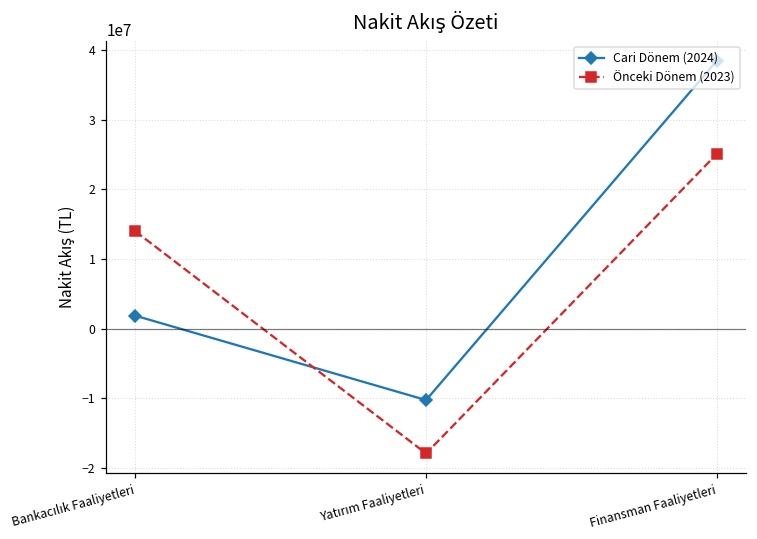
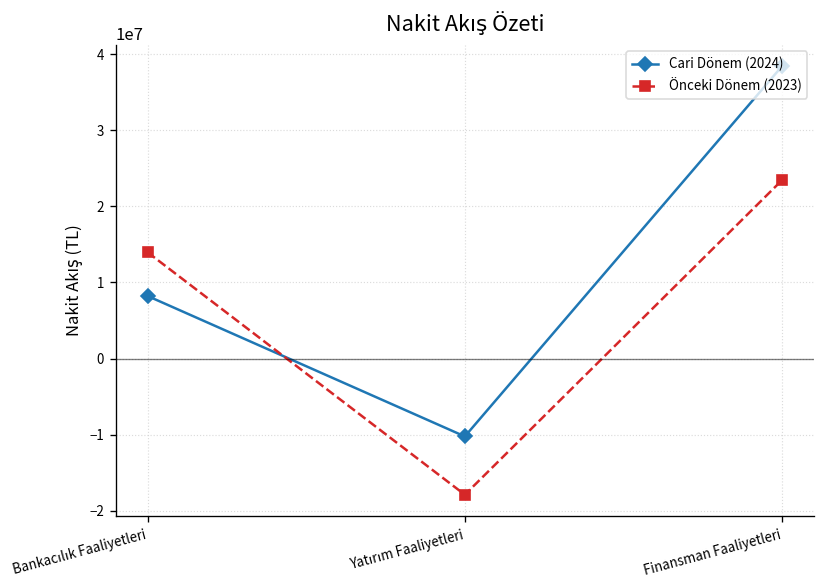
Cari Dönem (2024), Bankacılık Faaliyetleri: 2000000 -> 8000000
Önceki Dönem (2023), Finansman Faaliyetleri: 25000000 -> 23000000
